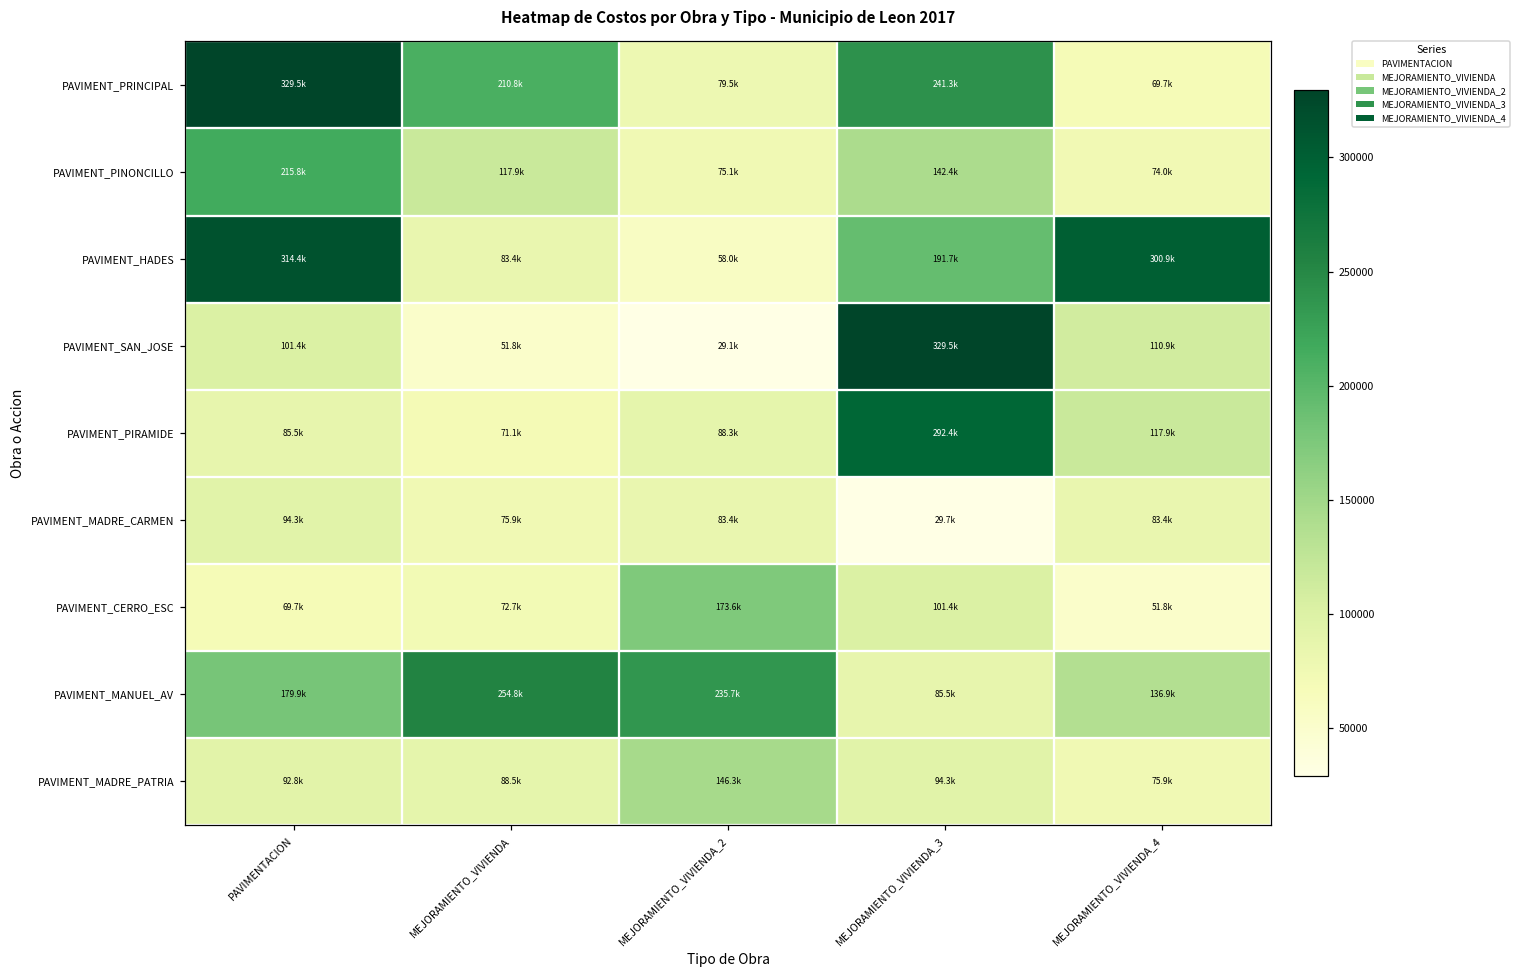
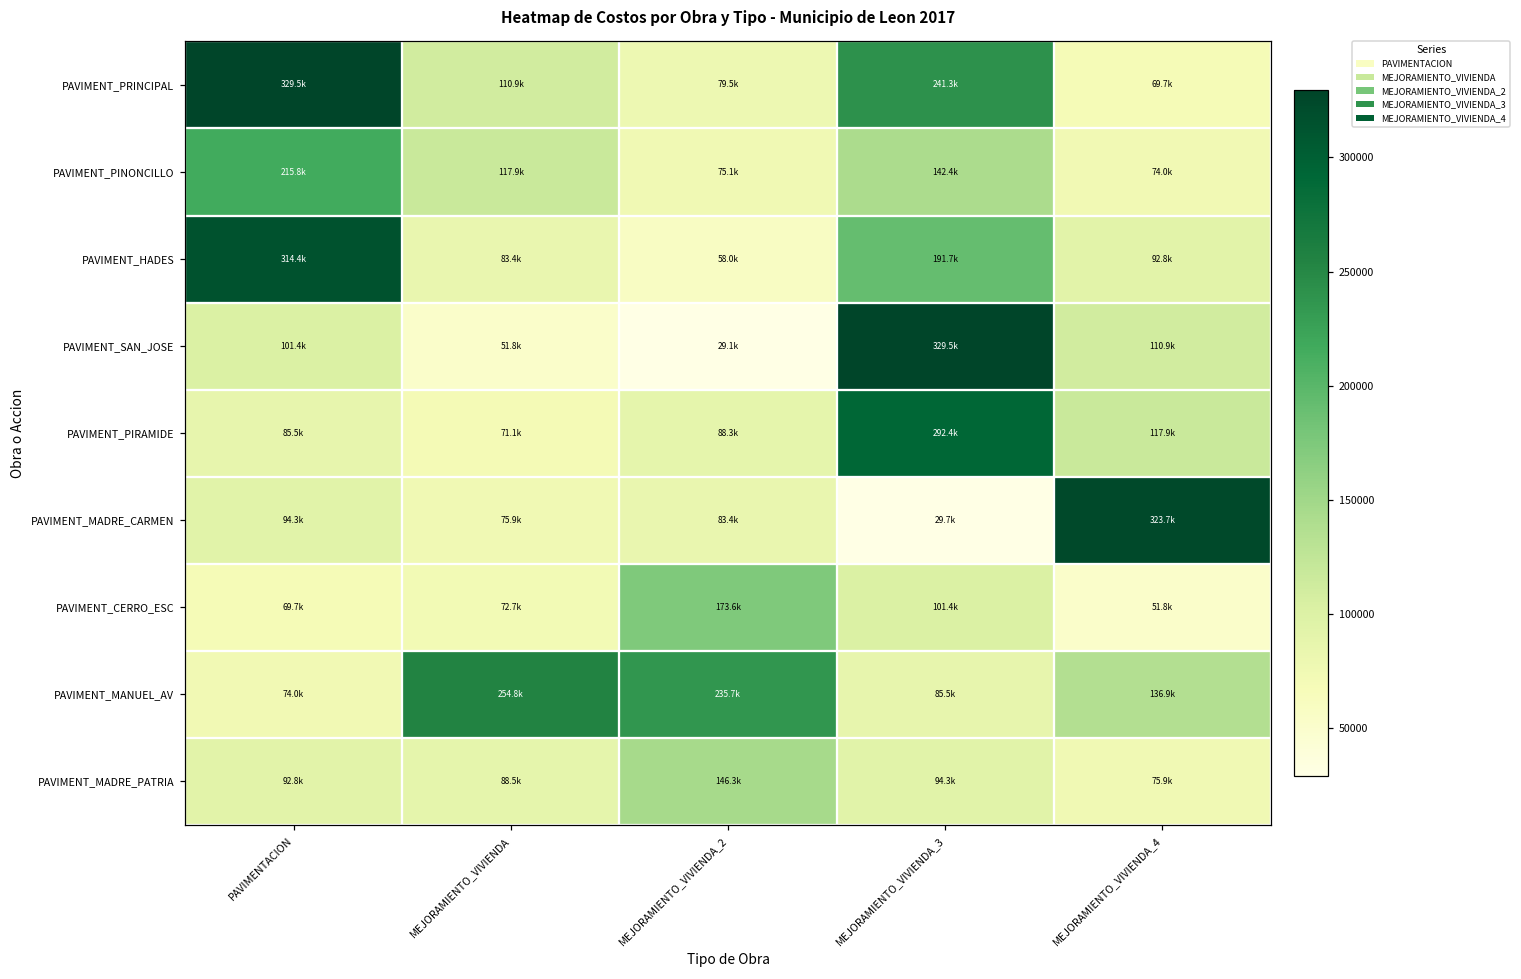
PAVIMENT_PRINCIPAL, MEJORAMIENTO_VIVIENDA: 210.8k -> 110.9k
PAVIMENT_HADES, MEJORAMIENTO_VIVIENDA_4: 300.9k -> 92.8k
PAVIMENT_MADRE_CARMEN, MEJORAMIENTO_VIVIENDA_4: 83.4k -> 323.7k
PAVIMENT_MANUEL_AV, PAVIMENTACION: 179.9k -> 74.0k
